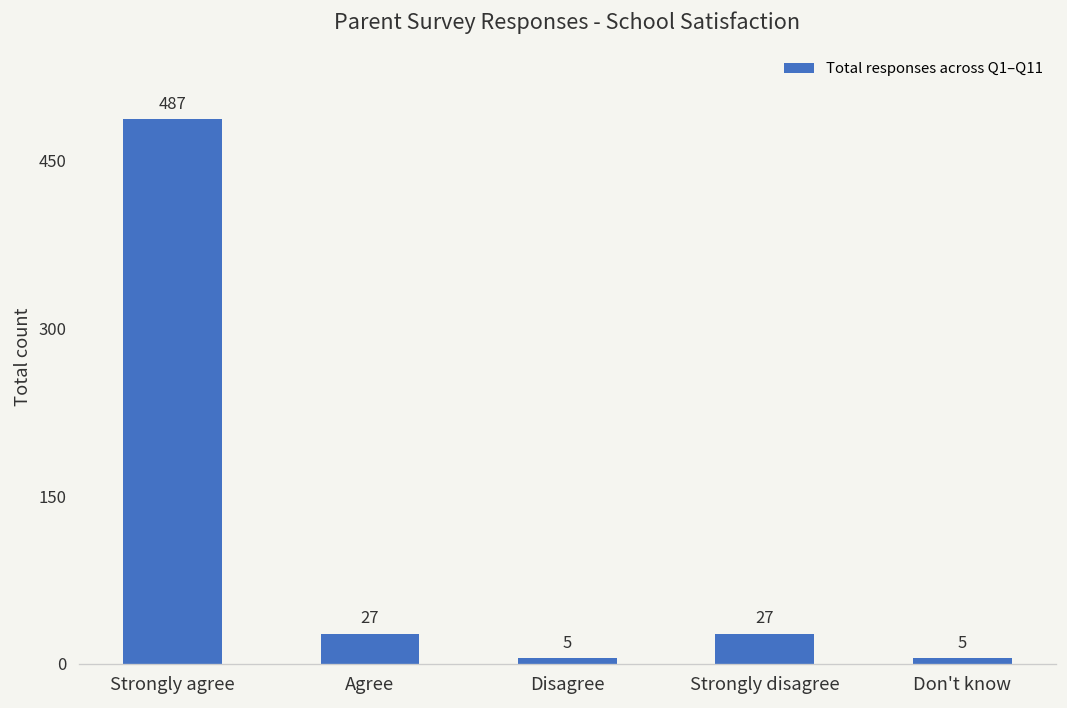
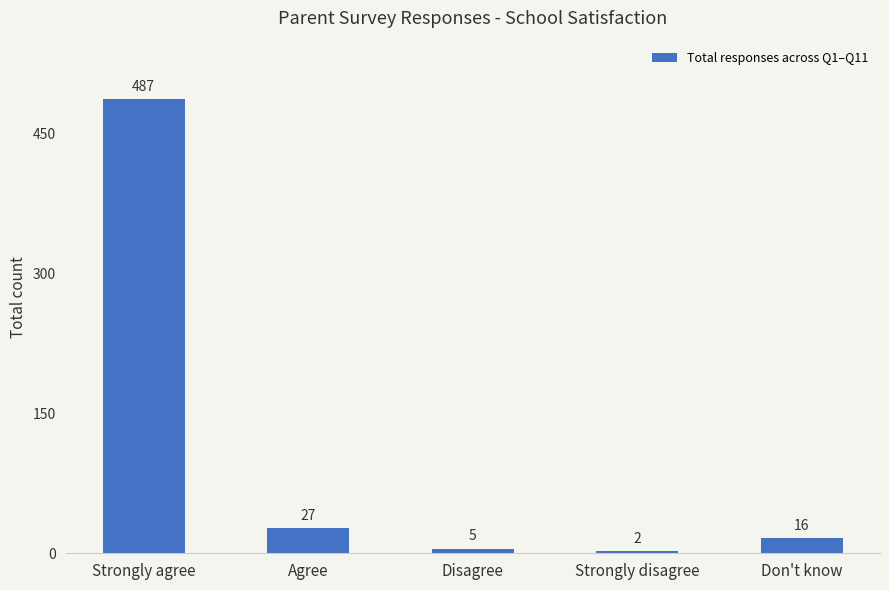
Strongly disagree: 27 -> 2
Don't know: 5 -> 16
